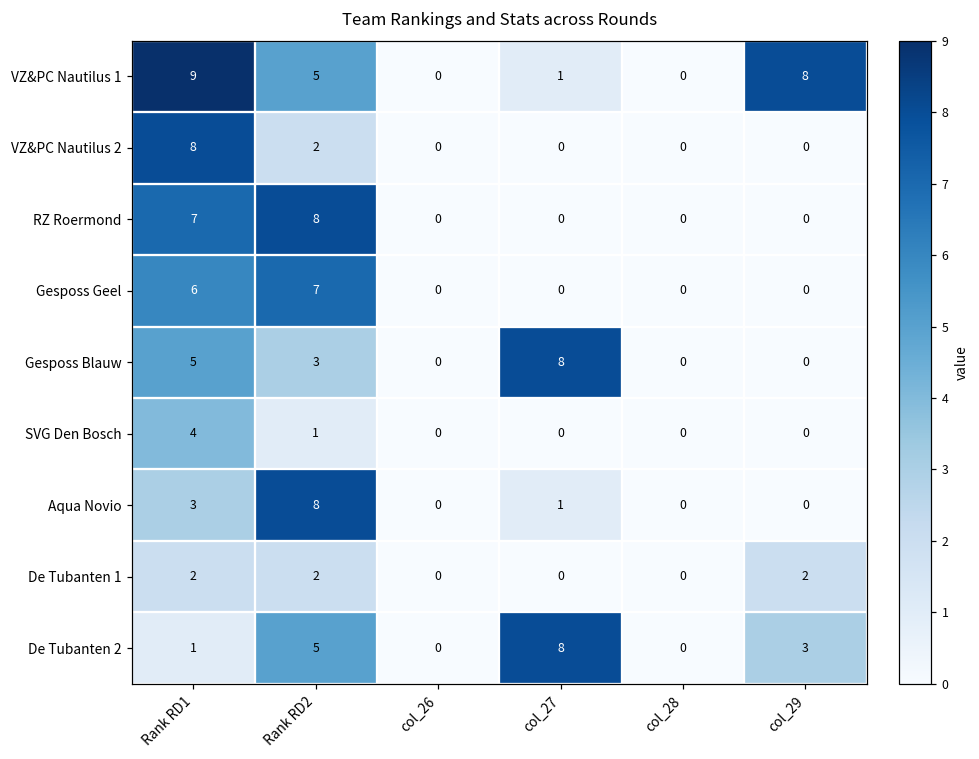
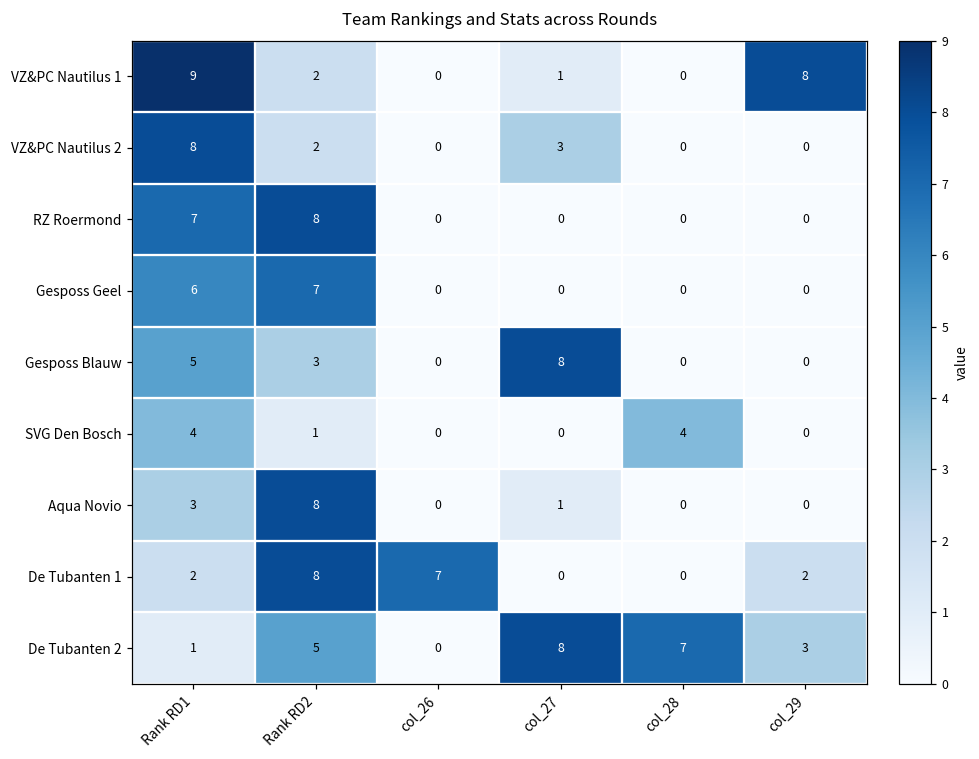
VZ&PC Nautilus 1, Rank RD2: 5 -> 2
VZ&PC Nautilus 2, col_27: 0 -> 3
SVG Den Bosch, col_28: 0 -> 4
De Tubanten 1, Rank RD2: 2 -> 8
De Tubanten 1, col_26: 0 -> 7
De Tubanten 2, col_28: 0 -> 7
